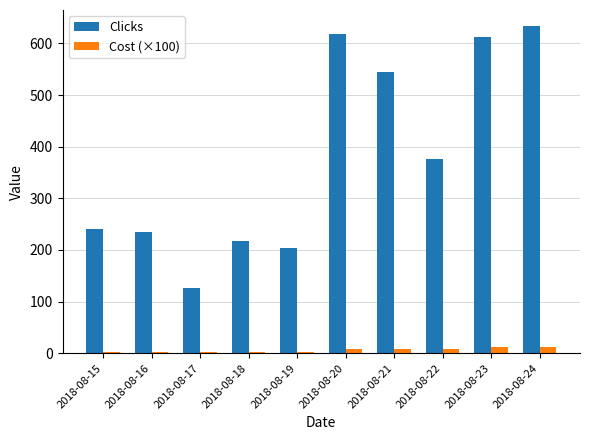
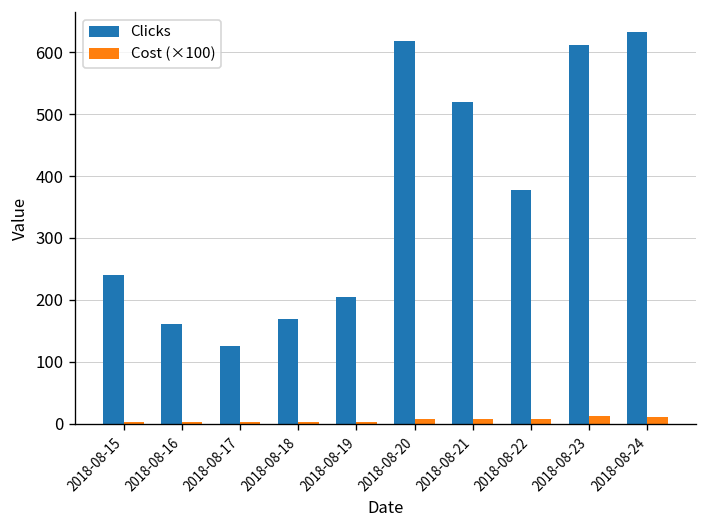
Clicks, 2018-08-16: 240 -> 160
Clicks, 2018-08-18: 220 -> 170
Clicks, 2018-08-21: 540 -> 520
